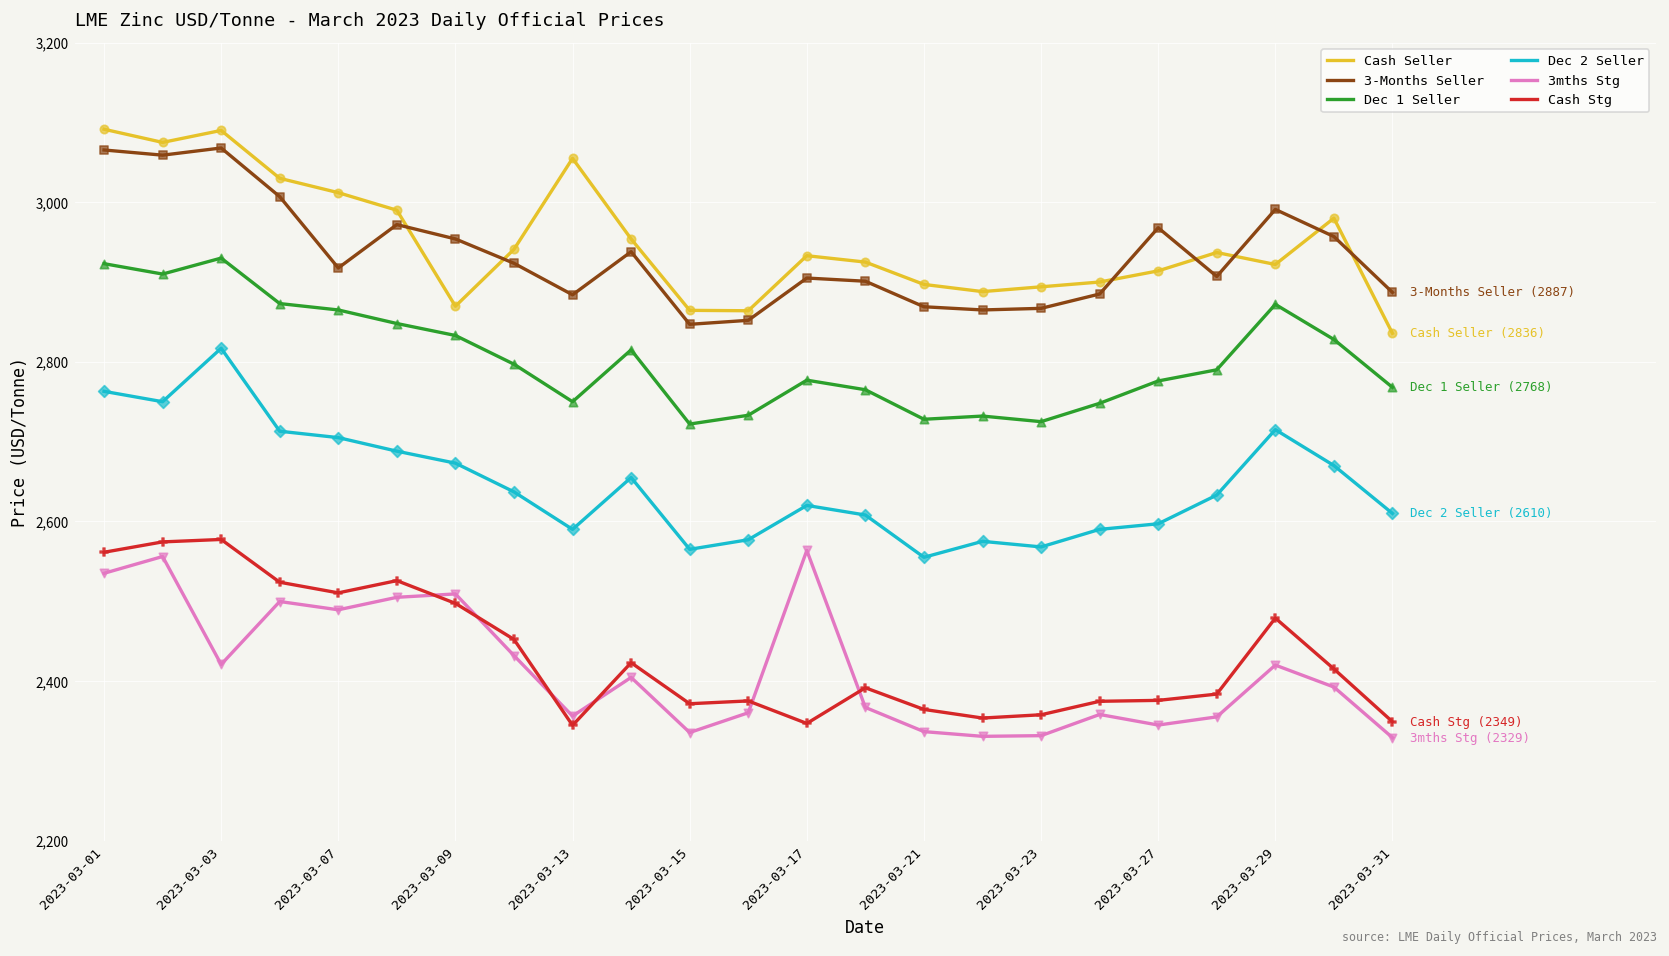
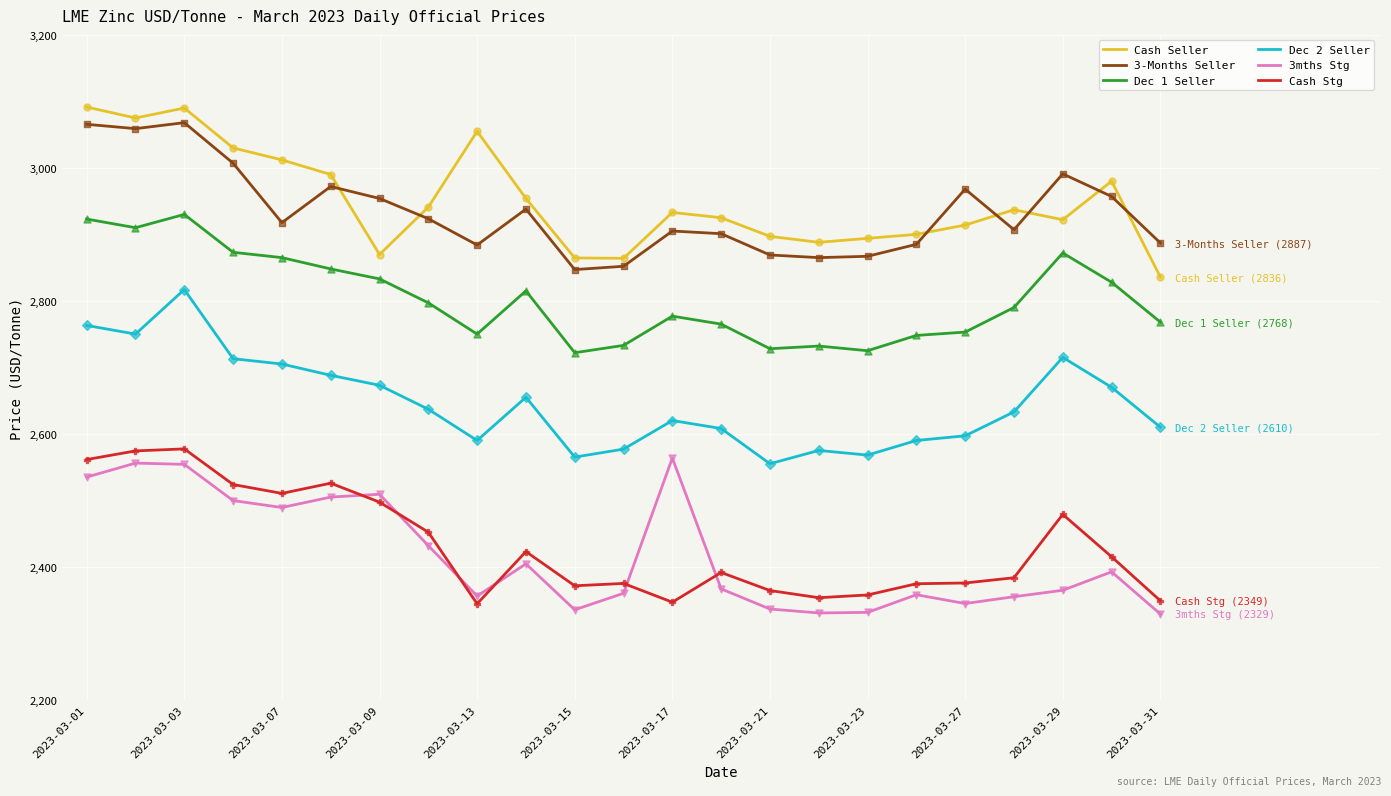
3mths Stg, 2023-03-03: 2,420 -> 2,550
Dec 1 Seller, 2023-03-27: 2,780 -> 2,750
3mths Stg, 2023-03-29: 2,420 -> 2,360
